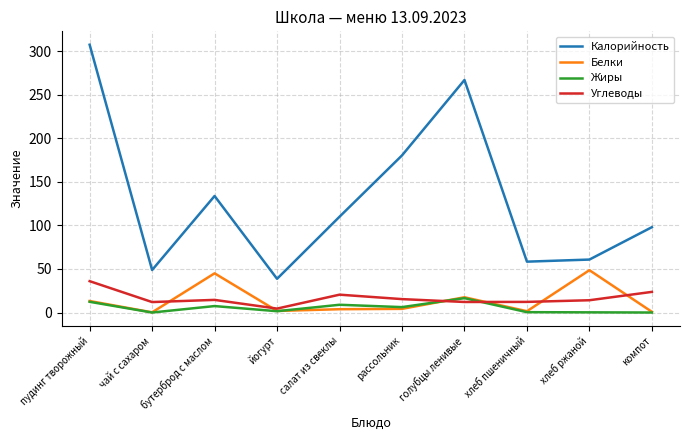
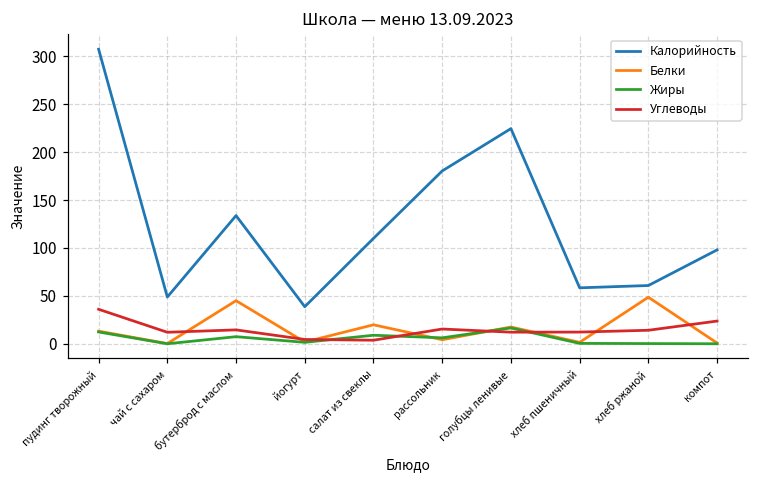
Белки, салат из свеклы: 0 -> 20
Углеводы, салат из свеклы: 20 -> 0
Калорийность, голубцы ленивые: 270 -> 220
